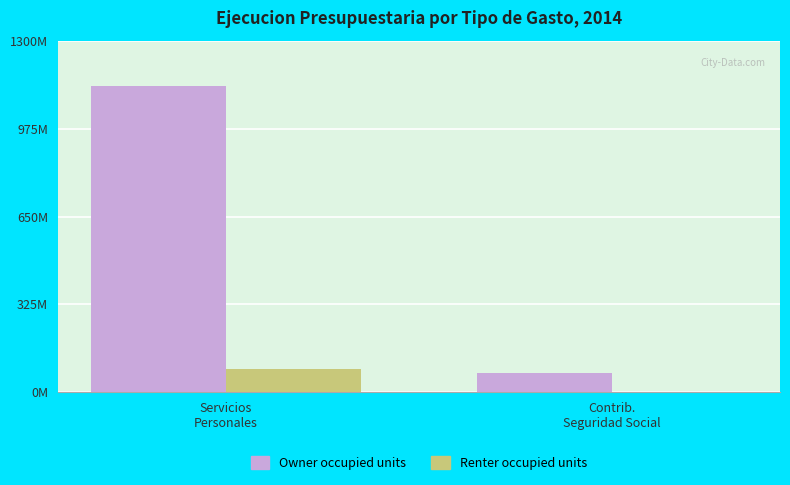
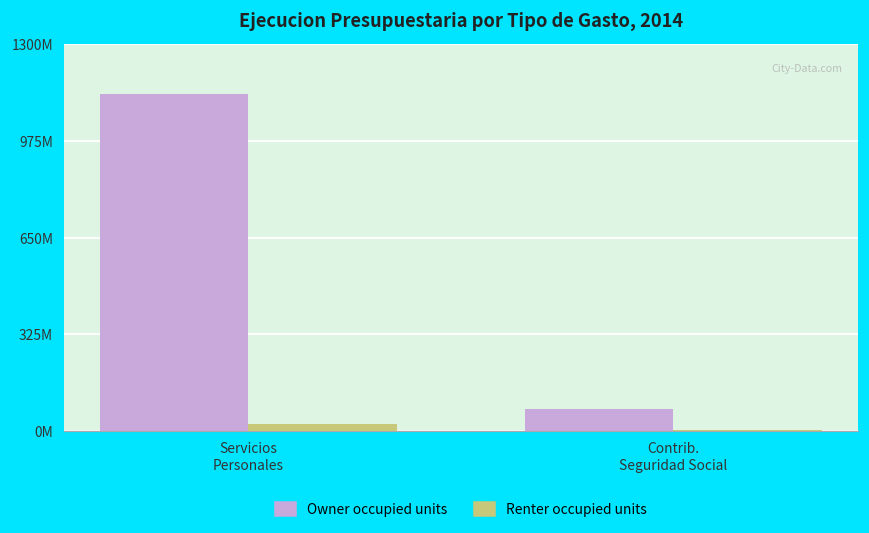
Renter occupied units, Servicios Personales: 90000000 -> 20000000
